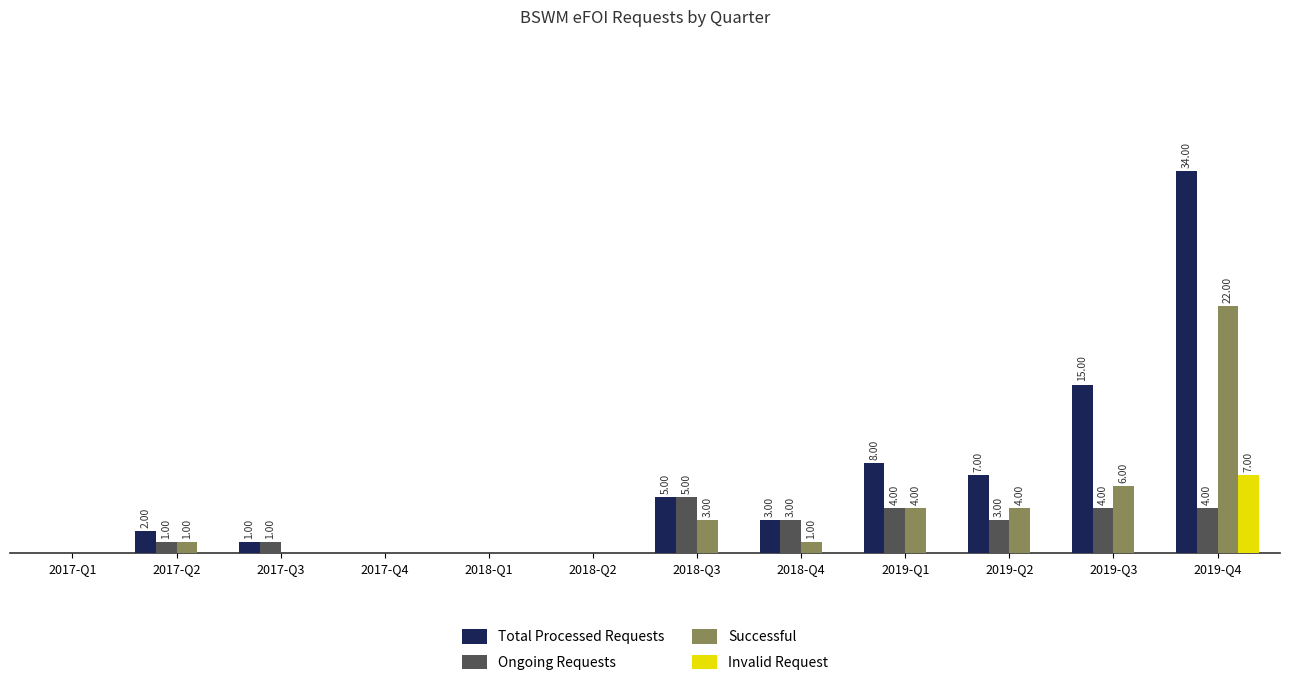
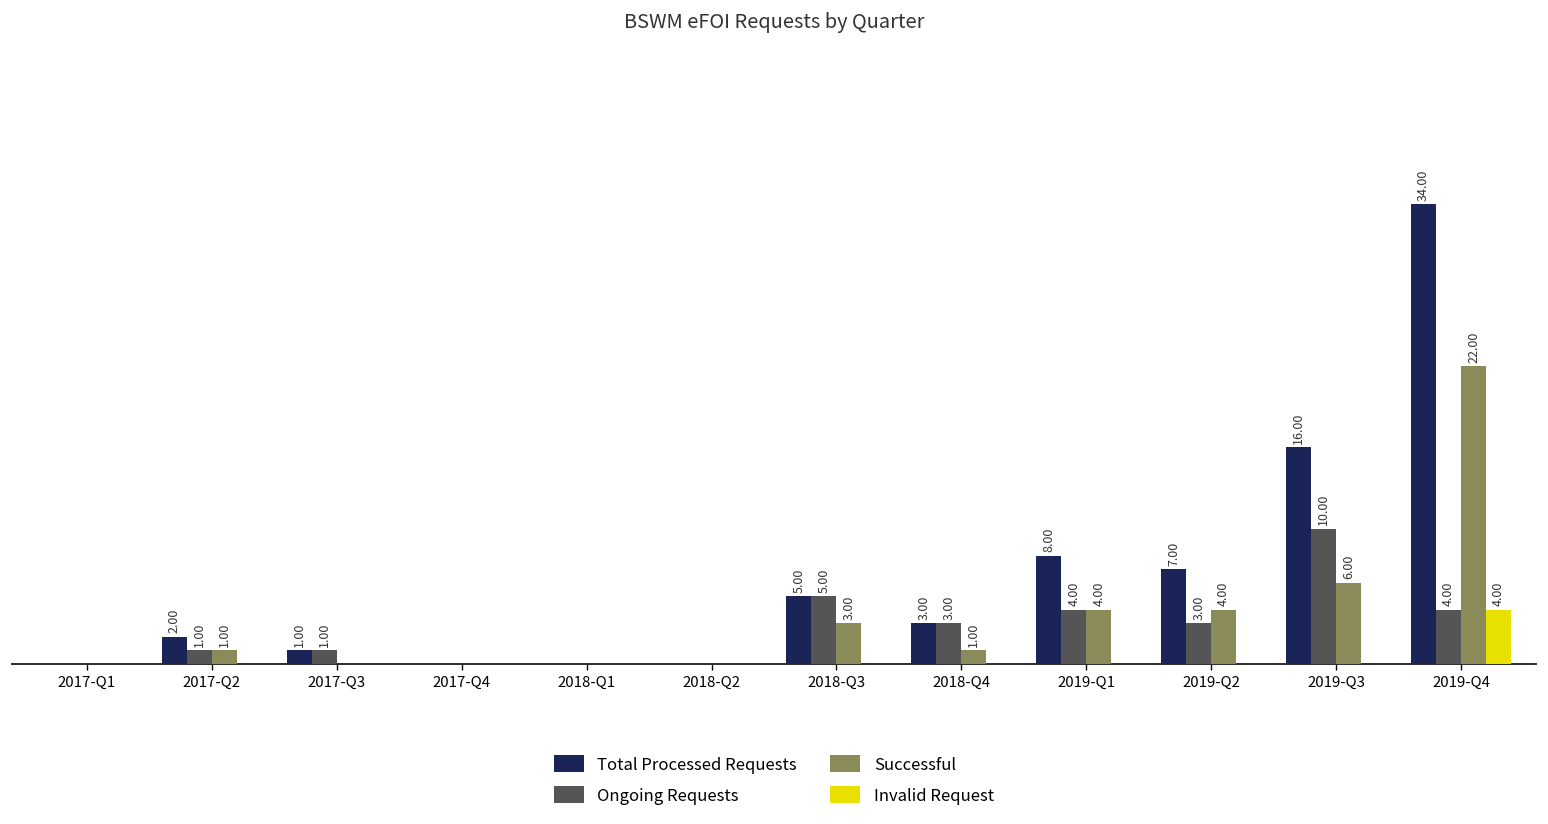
Total Processed Requests, 2019-Q3: 15.00 -> 16.00
Ongoing Requests, 2019-Q3: 4.00 -> 10.00
Invalid Request, 2019-Q4: 7.00 -> 4.00
